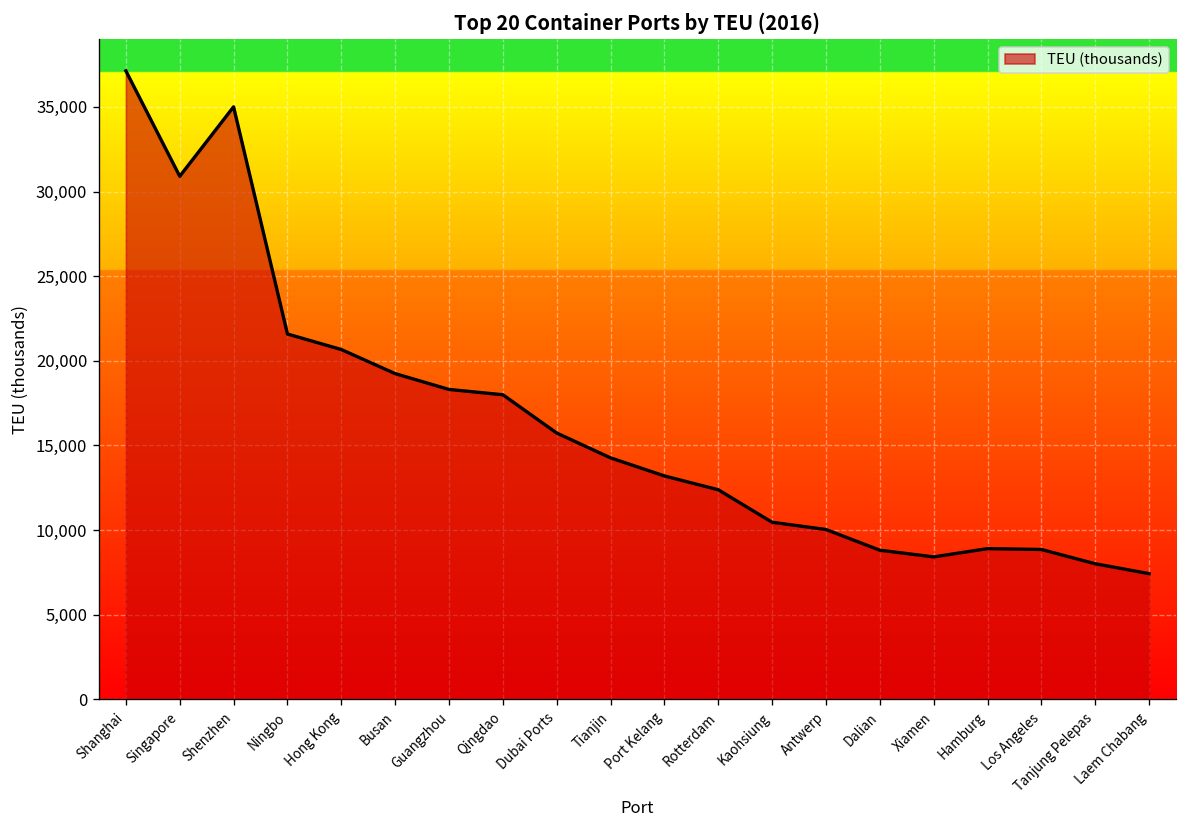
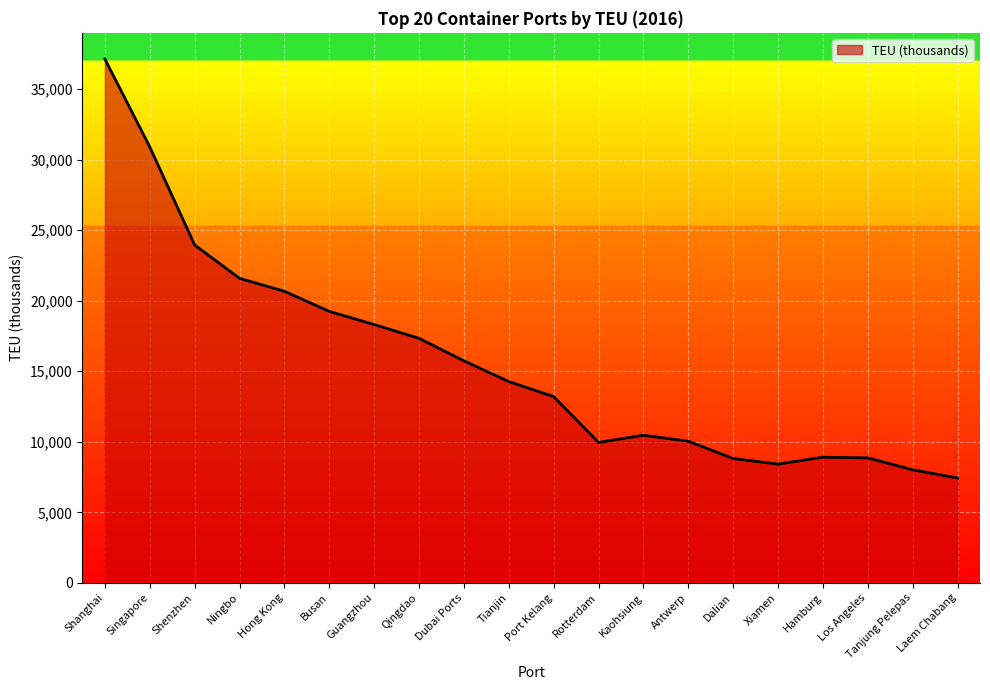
Shenzhen: 35,000 -> 23,900
Qingdao: 18,000 -> 17,300
Rotterdam: 12,400 -> 10,000
